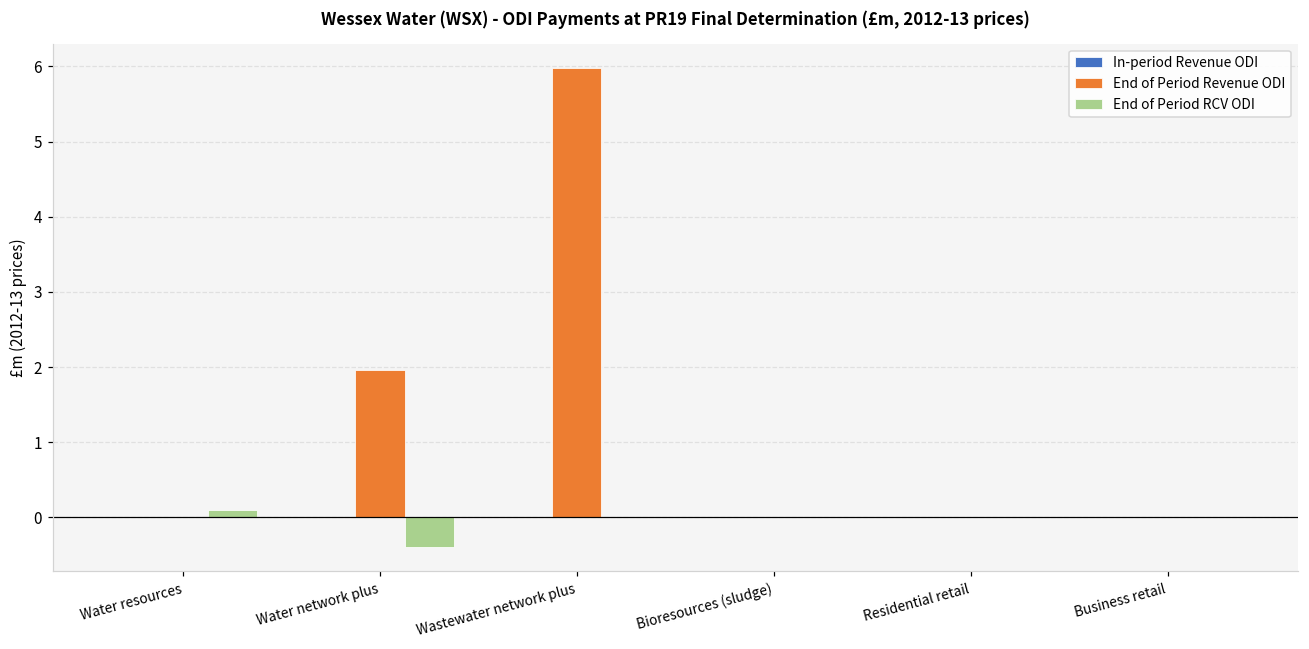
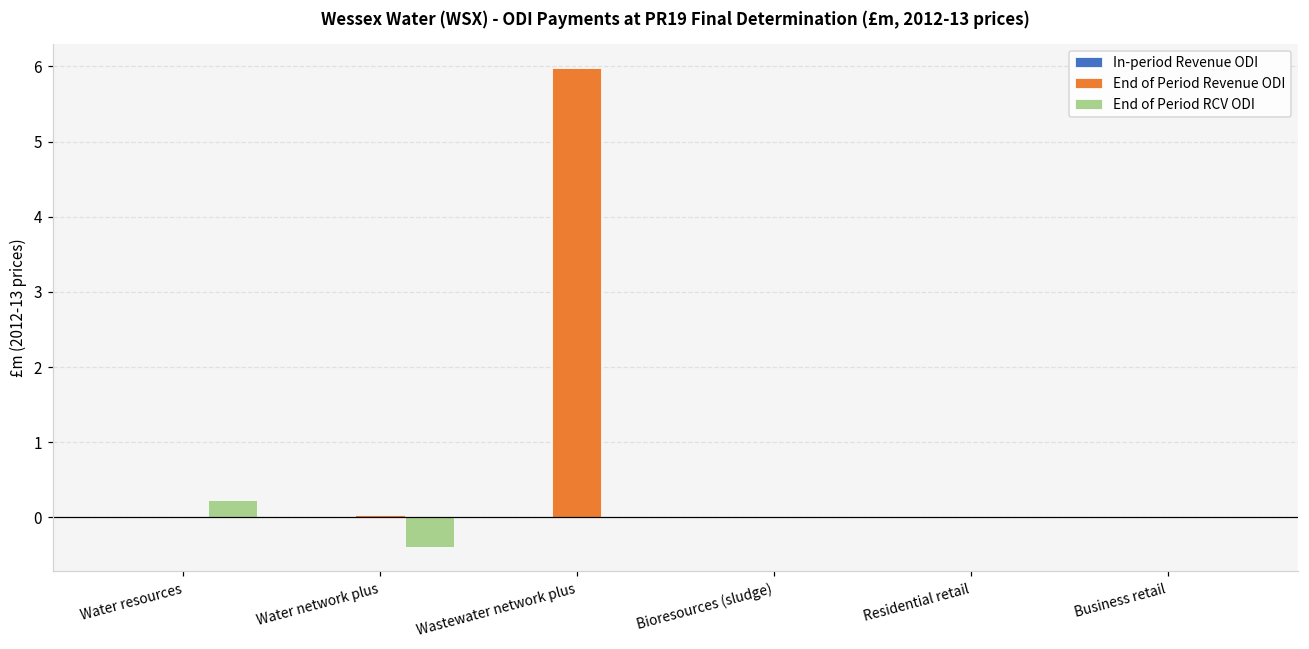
End of Period RCV ODI, Water resources: 0.1 -> 0.2
End of Period Revenue ODI, Water network plus: 2.0 -> 0.0
